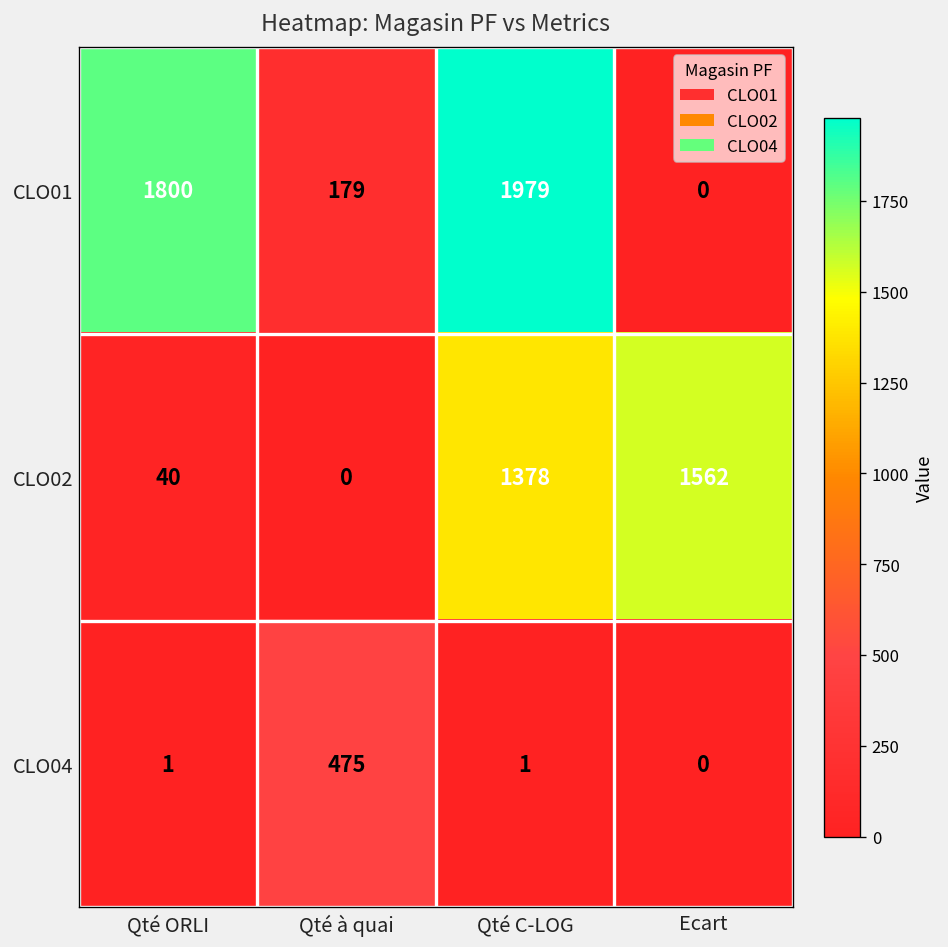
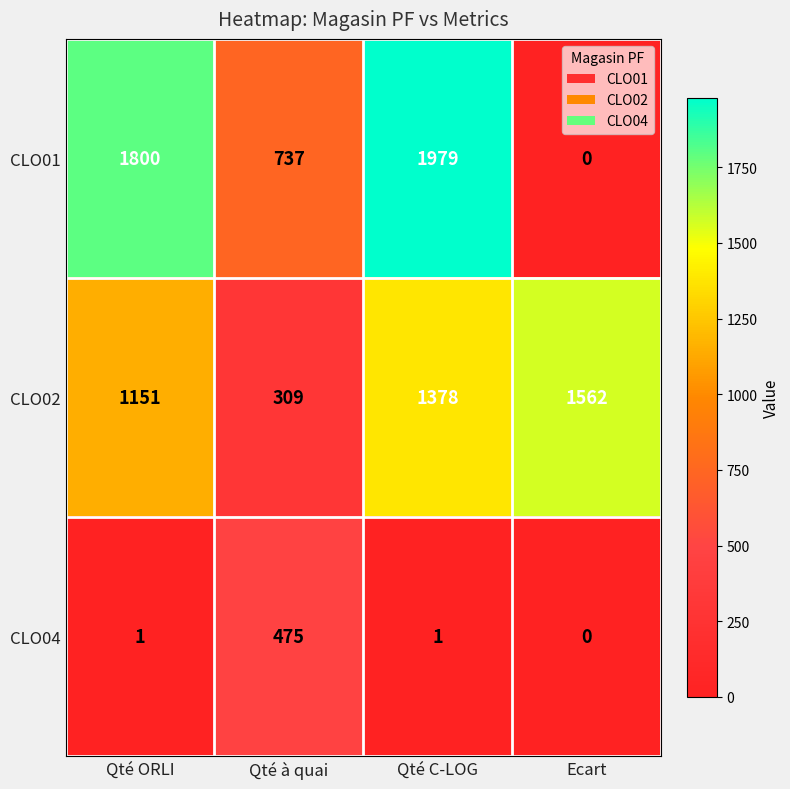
CLO01, Qté à quai: 179 -> 737
CLO02, Qté ORLI: 40 -> 1151
CLO02, Qté à quai: 0 -> 309
